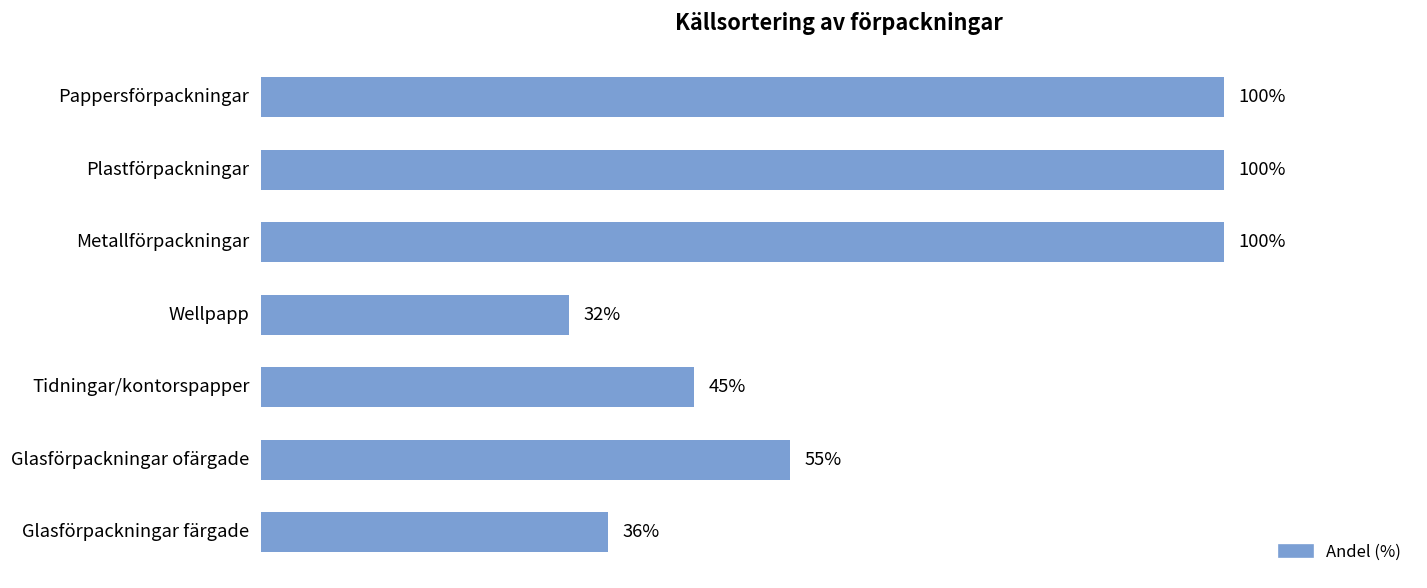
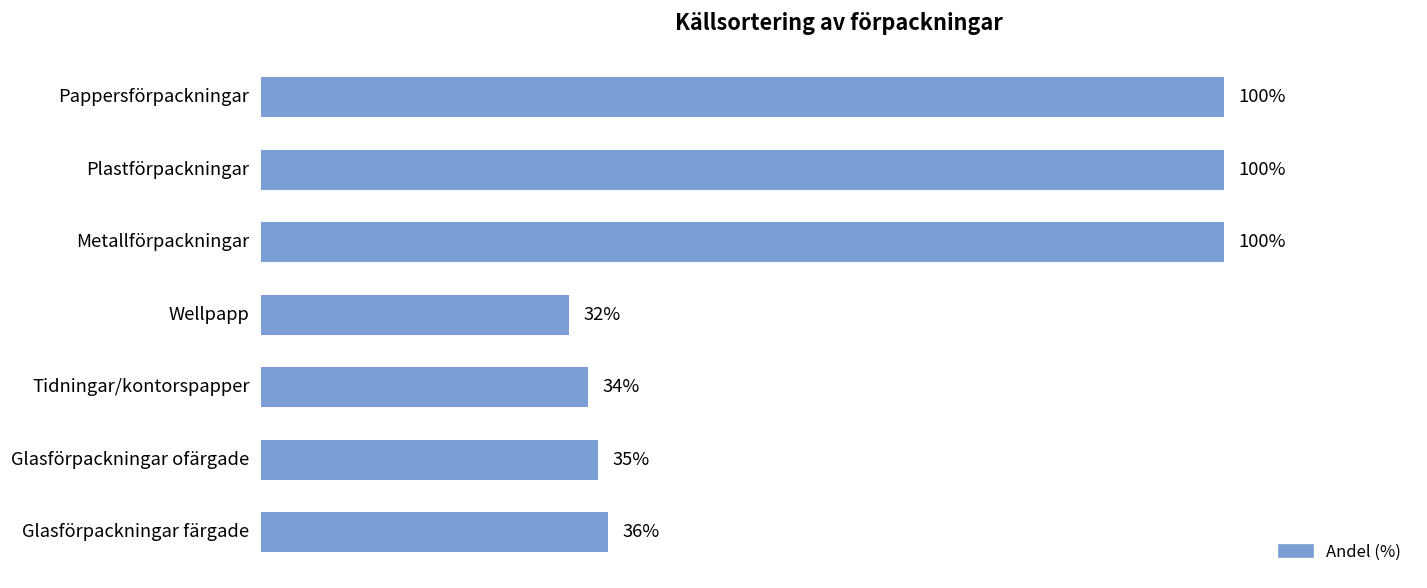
Tidningar/kontorspapper: 45% -> 34%
Glasförpackningar ofärgade: 55% -> 35%
